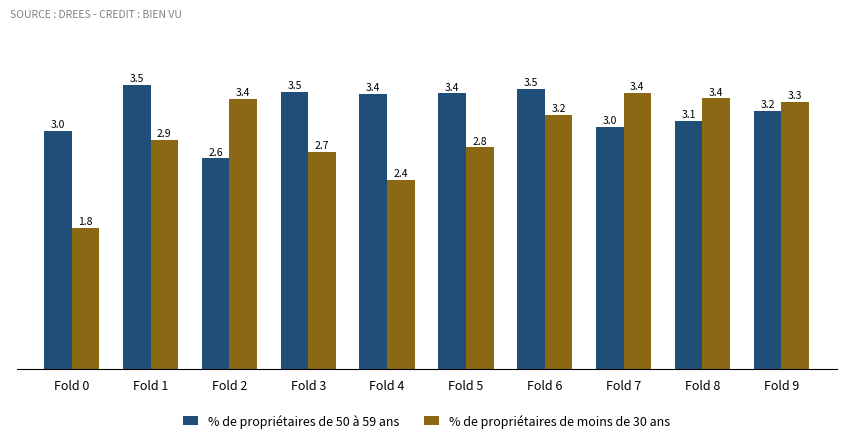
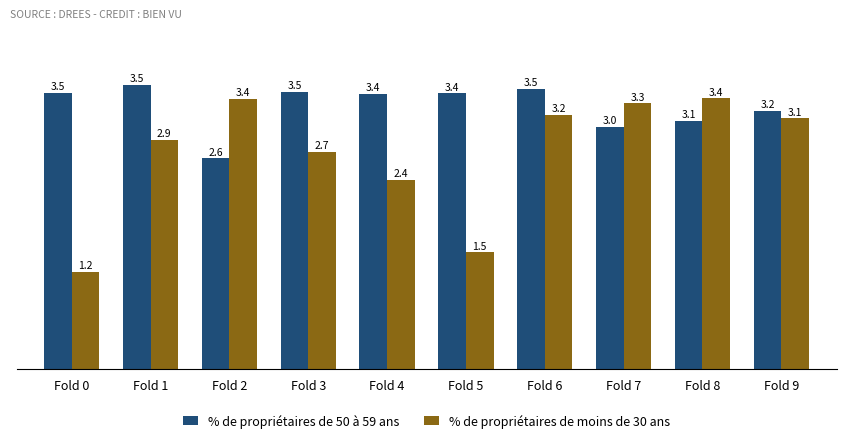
% de propriétaires de 50 à 59 ans, Fold 0: 3.0 -> 3.5
% de propriétaires de moins de 30 ans, Fold 0: 1.8 -> 1.2
% de propriétaires de moins de 30 ans, Fold 5: 2.8 -> 1.5
% de propriétaires de moins de 30 ans, Fold 7: 3.4 -> 3.3
% de propriétaires de moins de 30 ans, Fold 9: 3.3 -> 3.1
